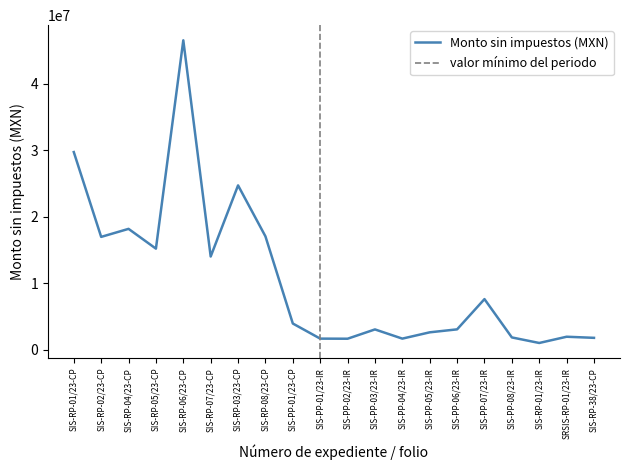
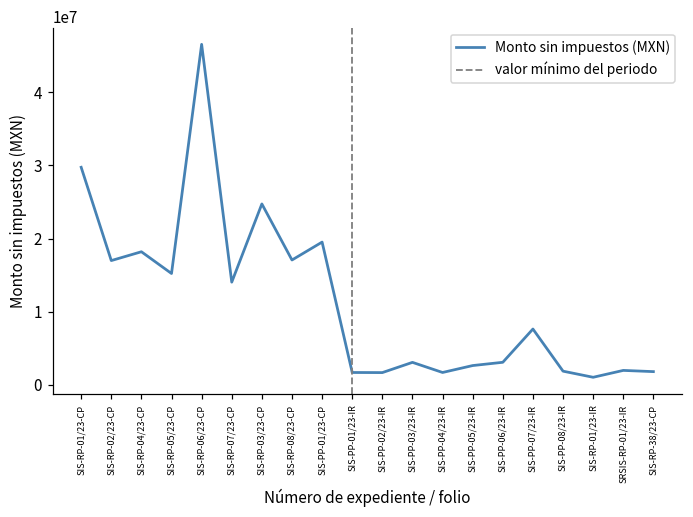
SIS-PP-01/23-CP: 4000000 -> 20000000
